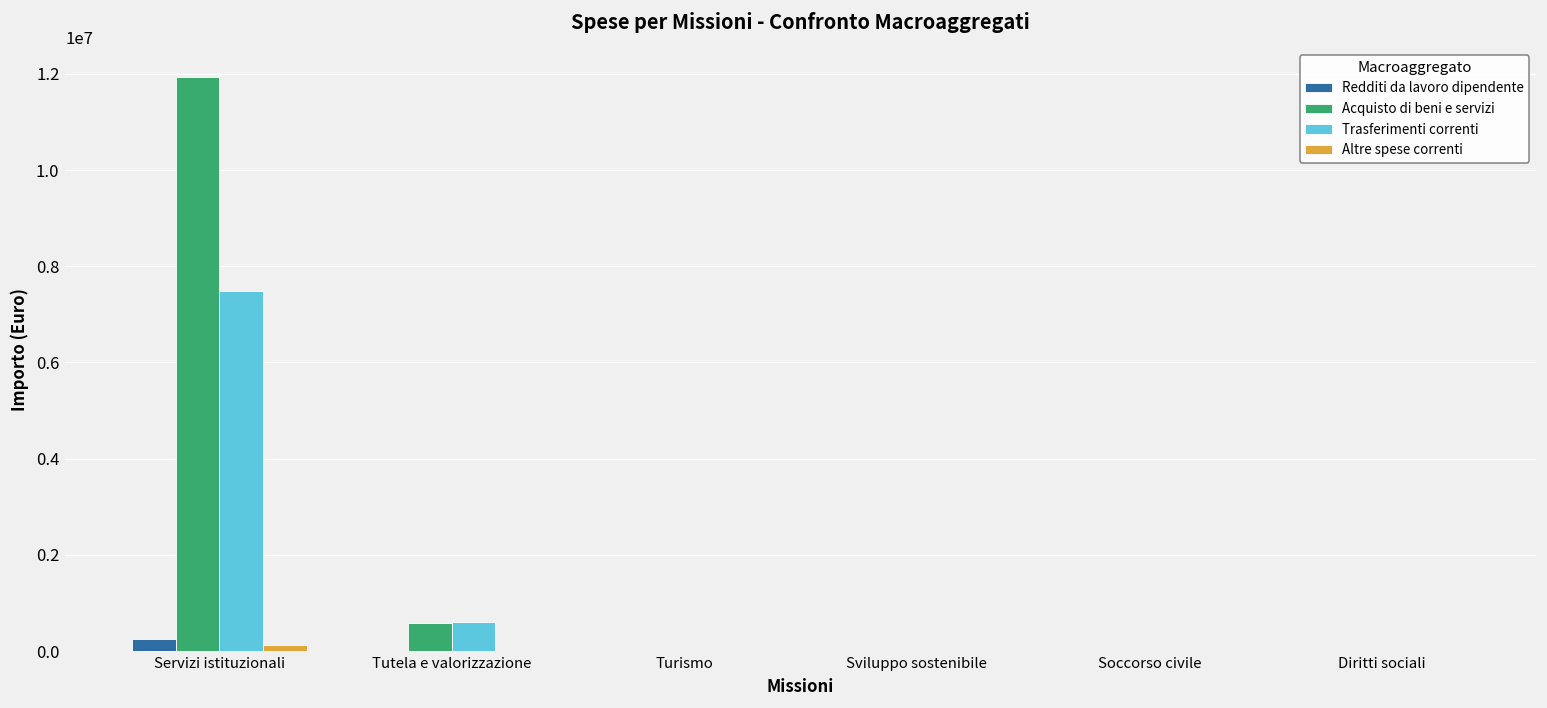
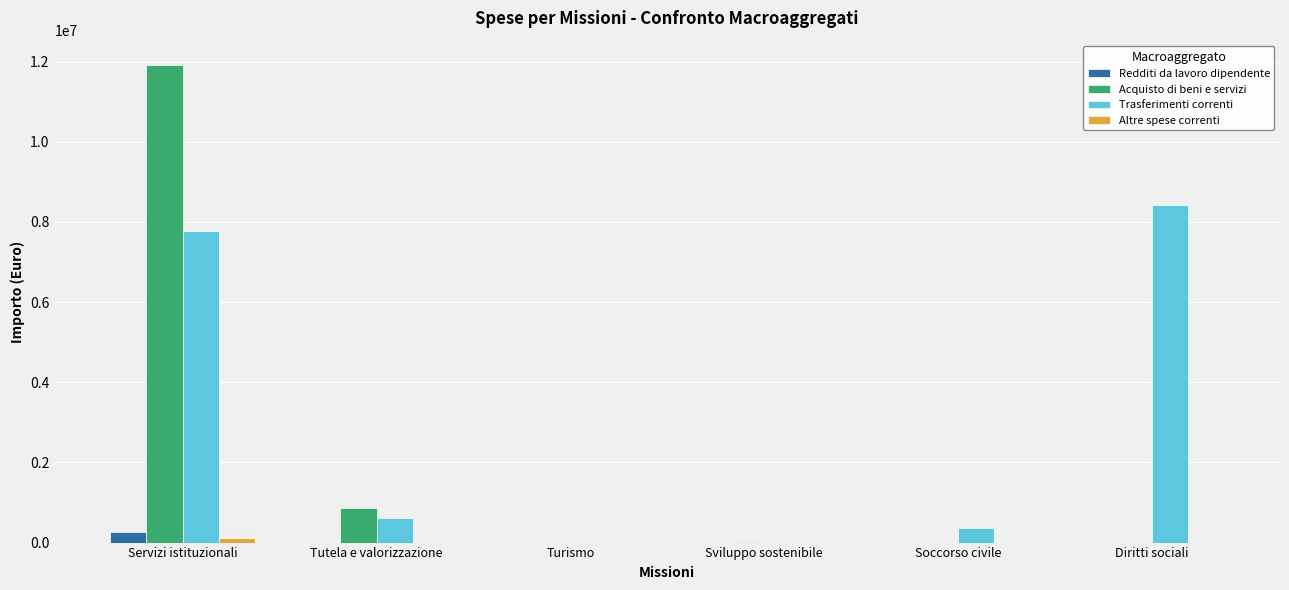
Trasferimenti correnti, Servizi istituzionali: 7500000 -> 7800000
Acquisto di beni e servizi, Tutela e valorizzazione: 600000 -> 900000
Trasferimenti correnti, Soccorso civile: 0 -> 400000
Trasferimenti correnti, Diritti sociali: 0 -> 8400000
